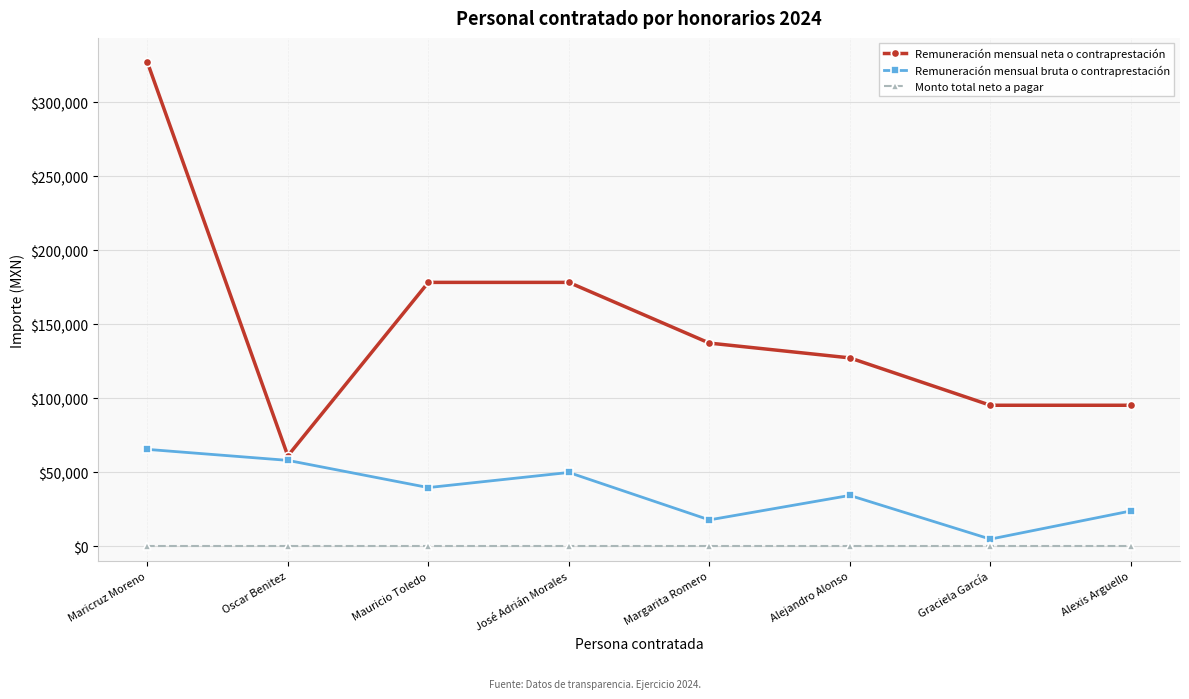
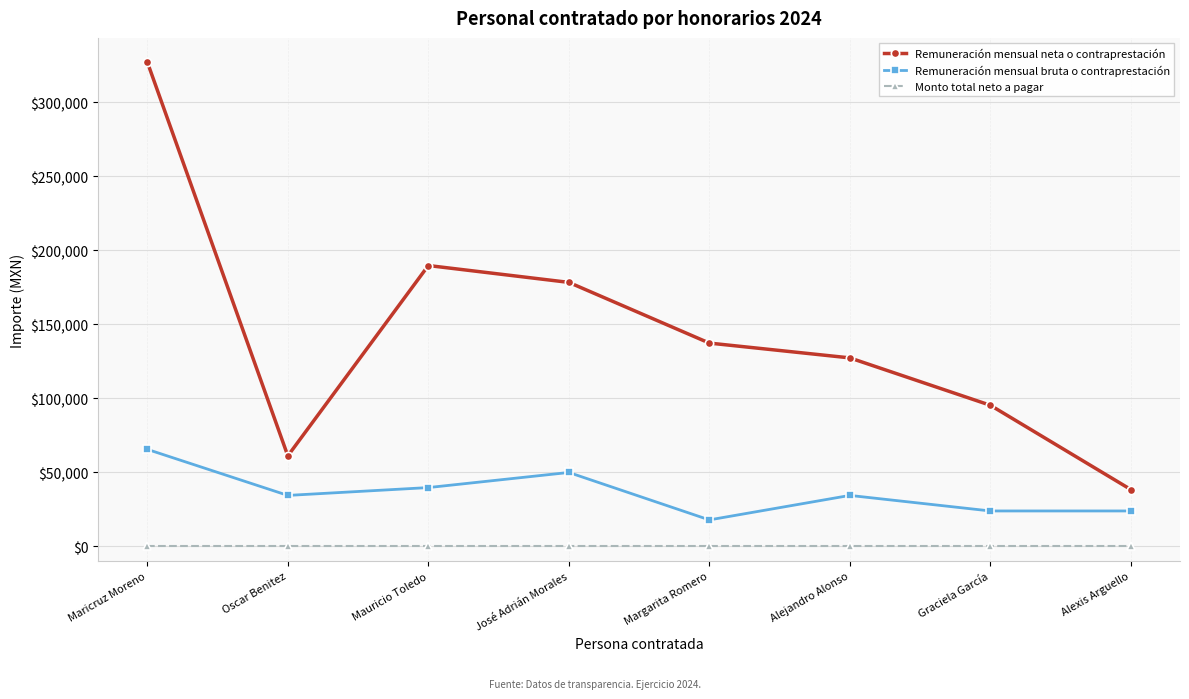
Remuneración mensual bruta o contraprestación, Oscar Benitez: $58,000 -> $34,000
Remuneración mensual neta o contraprestación, Mauricio Toledo: $178,000 -> $190,000
Remuneración mensual bruta o contraprestación, Graciela García: $5,000 -> $24,000
Remuneración mensual neta o contraprestación, Alexis Arguello: $95,000 -> $38,000
